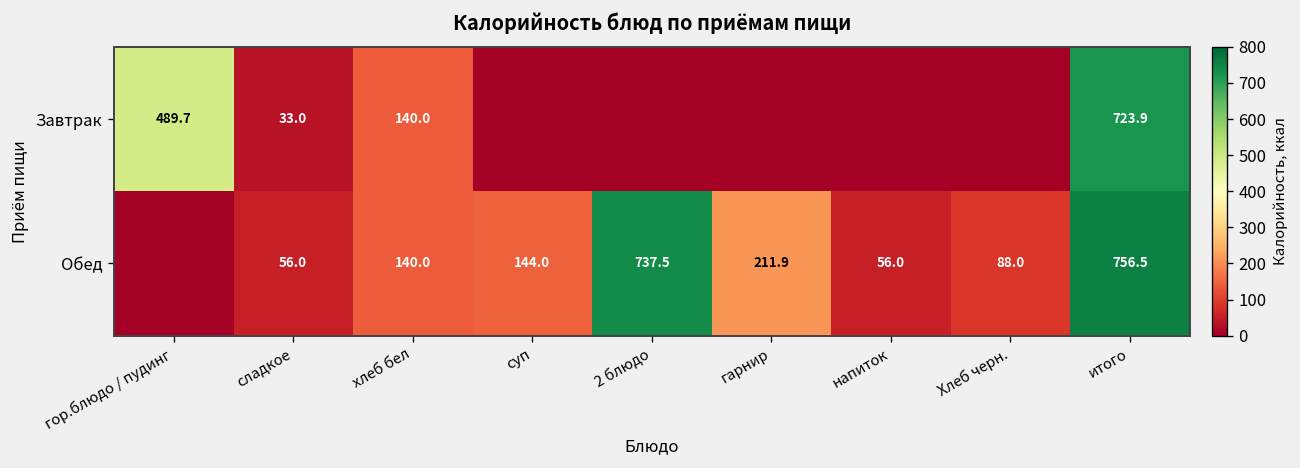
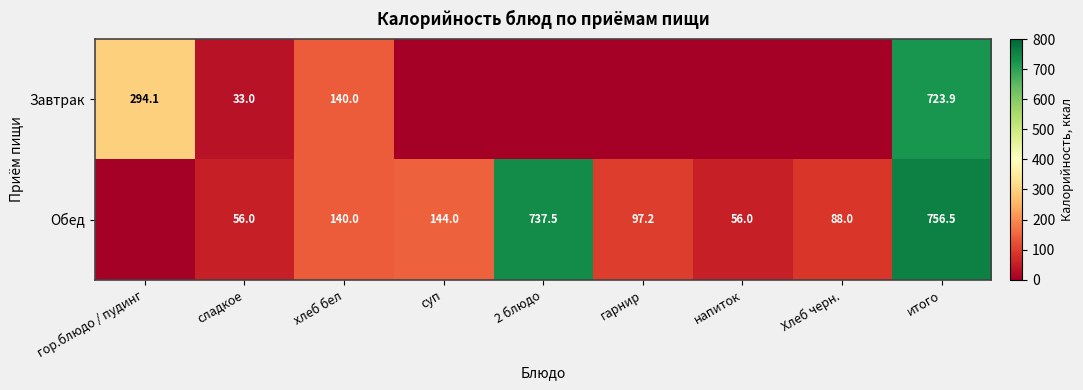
Завтрак, гор.блюдо / пудинг: 489.7 -> 294.1
Обед, гарнир: 211.9 -> 97.2
